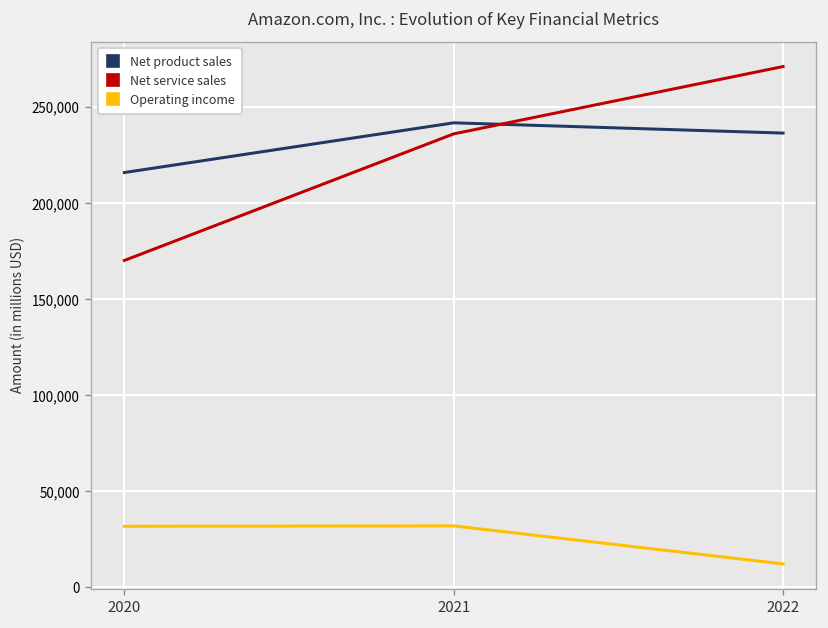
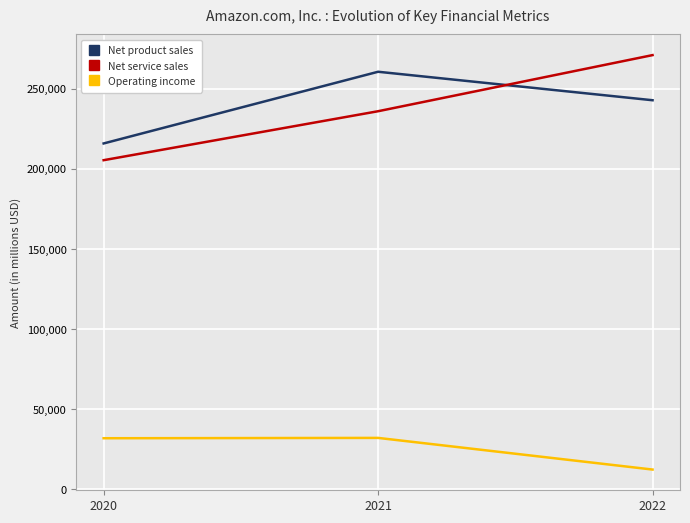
Net service sales, 2020: 170,000 -> 205,000
Net product sales, 2021: 242,000 -> 261,000
Net product sales, 2022: 236,000 -> 243,000
